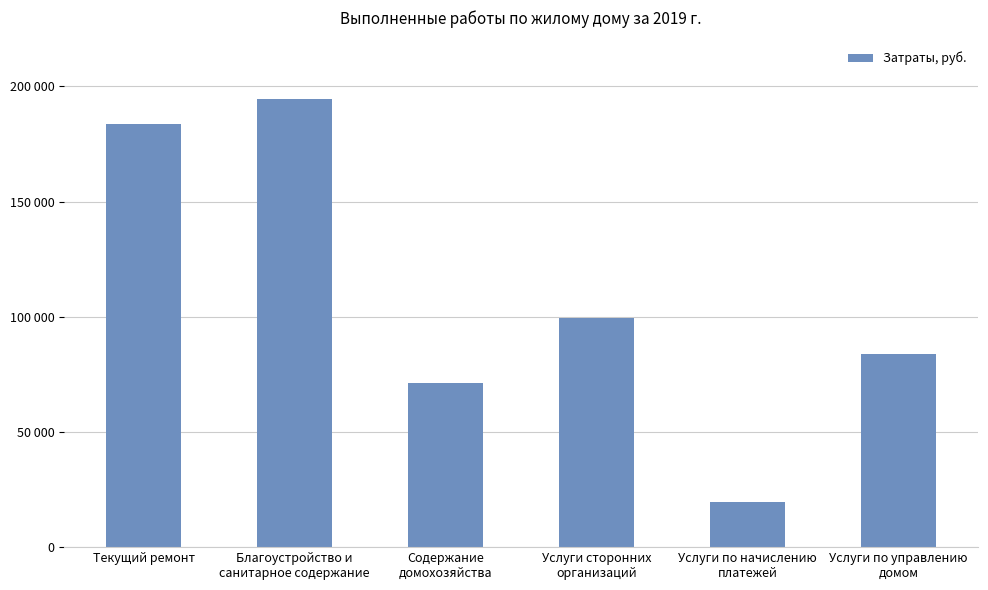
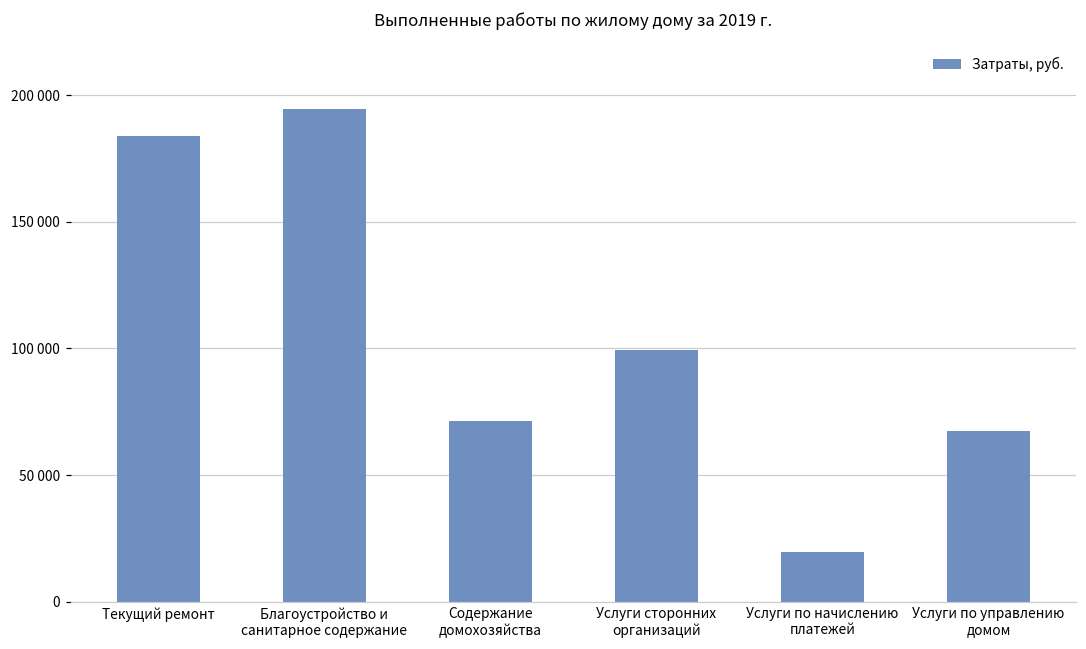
Услуги по управлению домом: 84000 -> 67000
